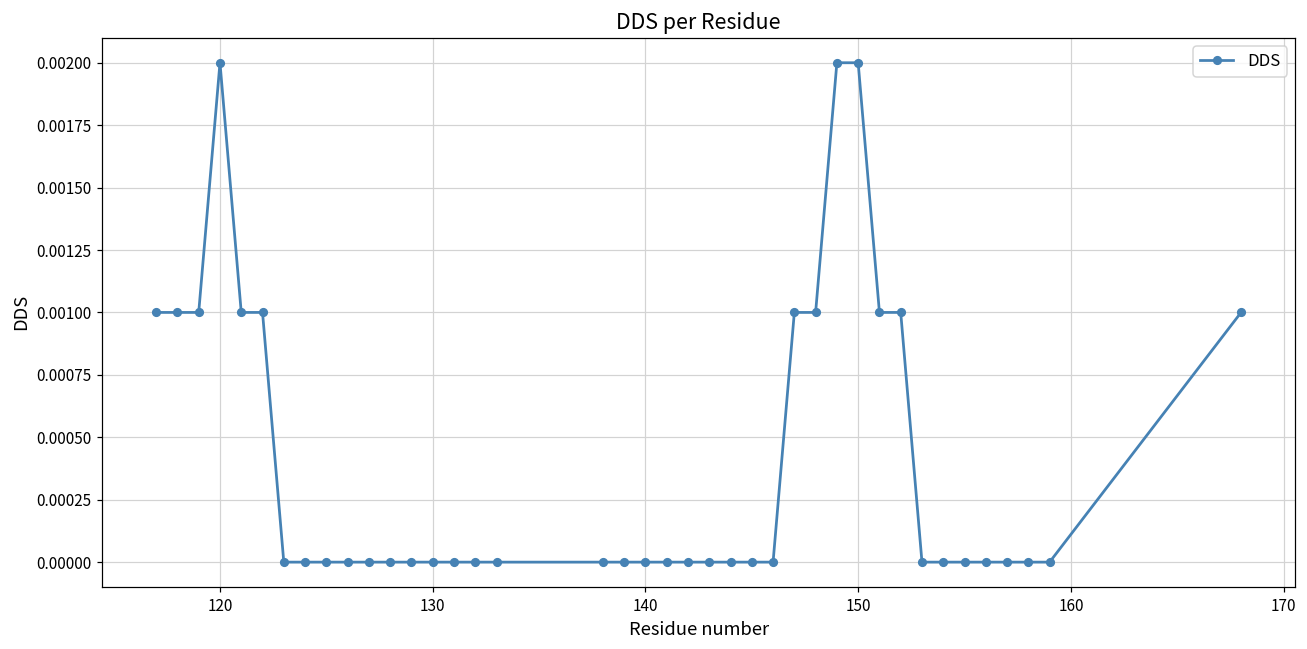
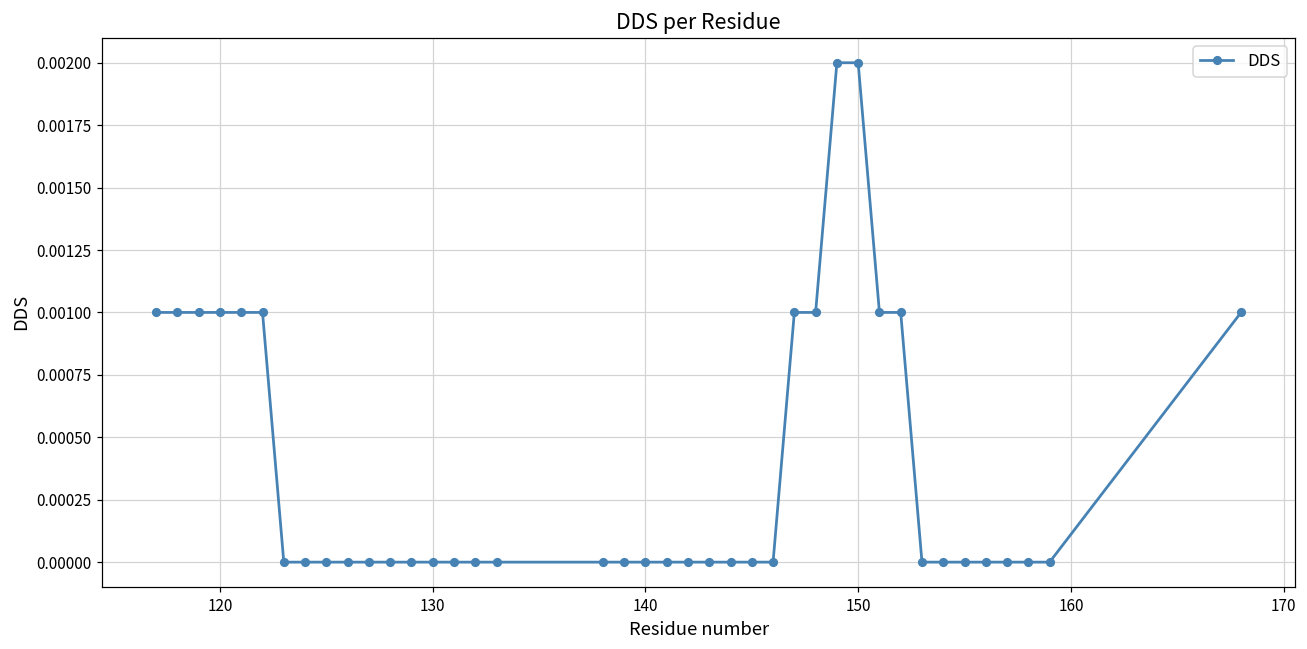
120: 0.002 -> 0.001
